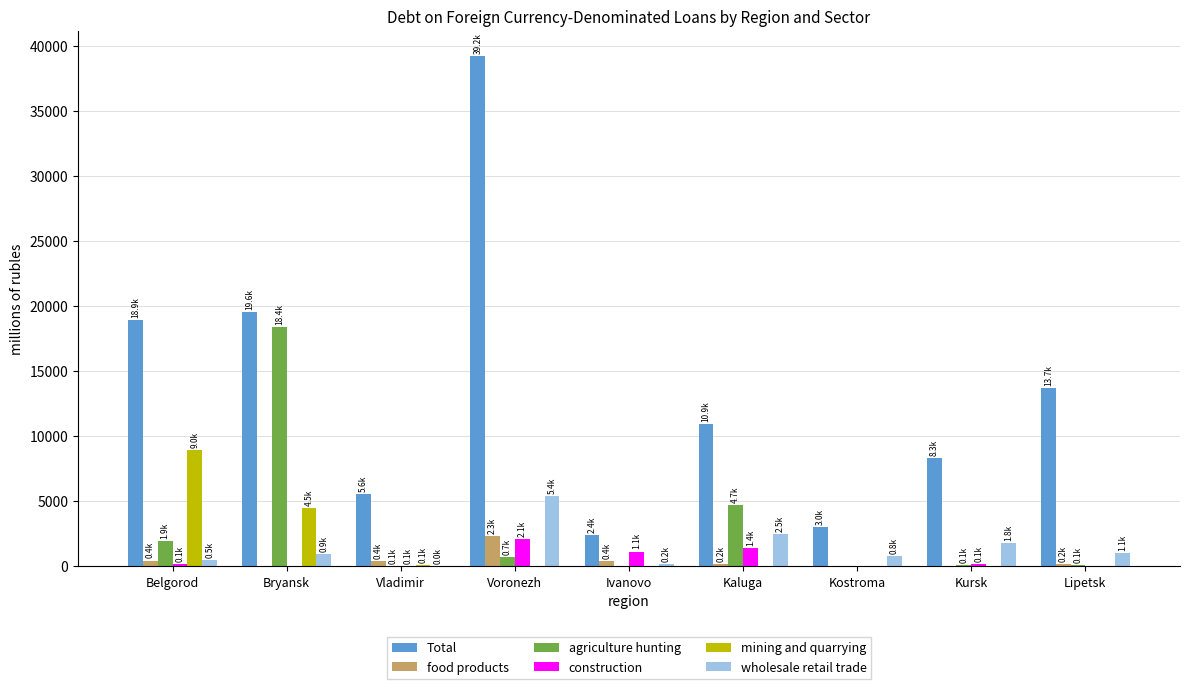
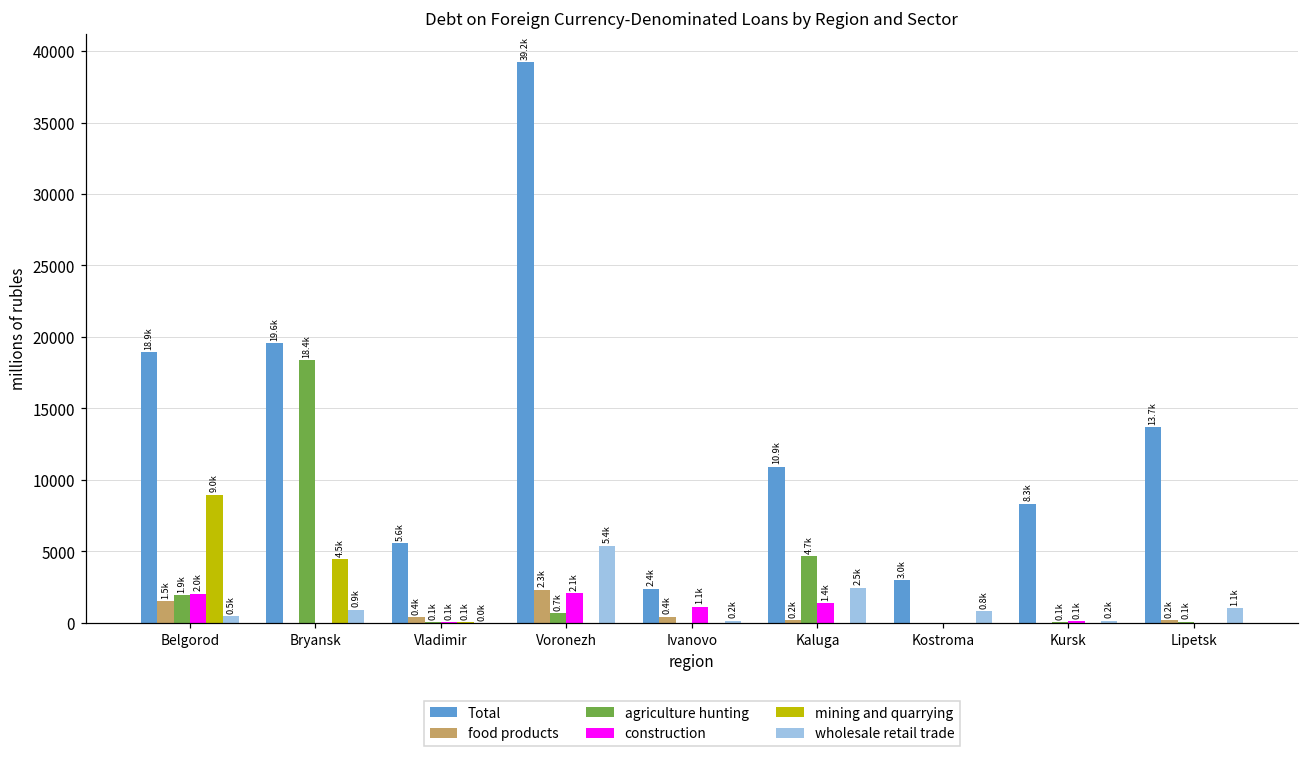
food products, Belgorod: 0.4k -> 1.5k
construction, Belgorod: 0.1k -> 2.0k
wholesale retail trade, Kursk: 1.8k -> 0.2k
